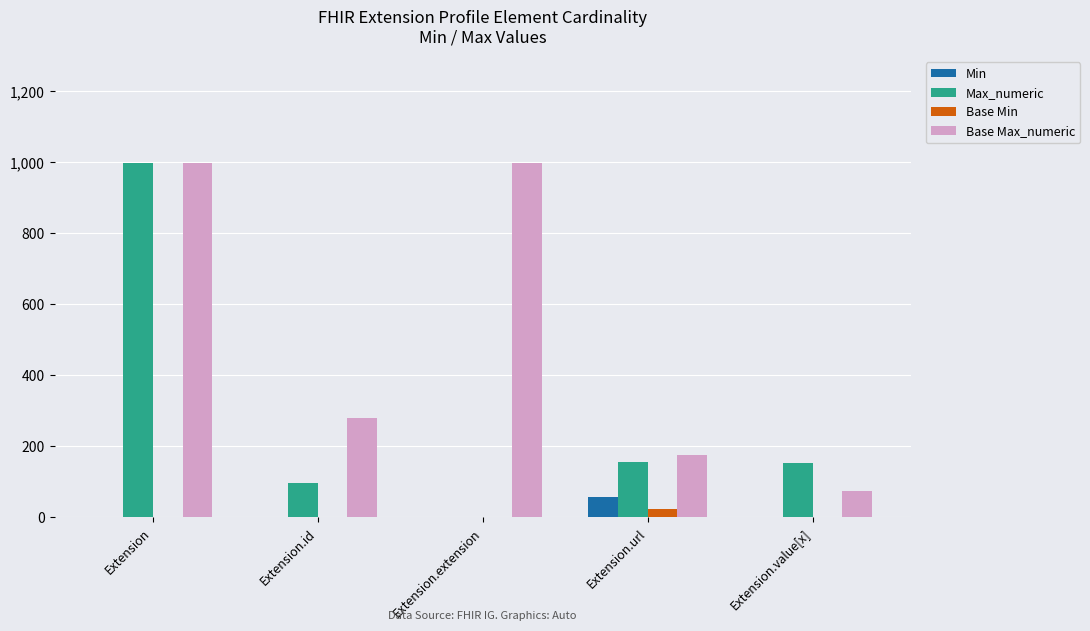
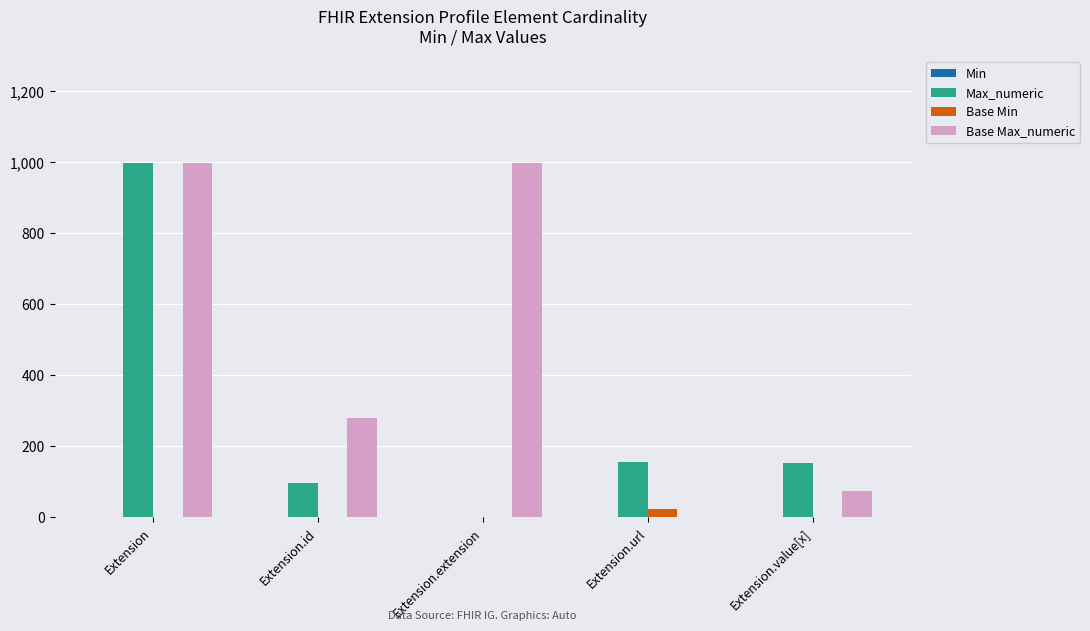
Min, Extension.url: 60 -> 0
Base Max_numeric, Extension.url: 180 -> 0
